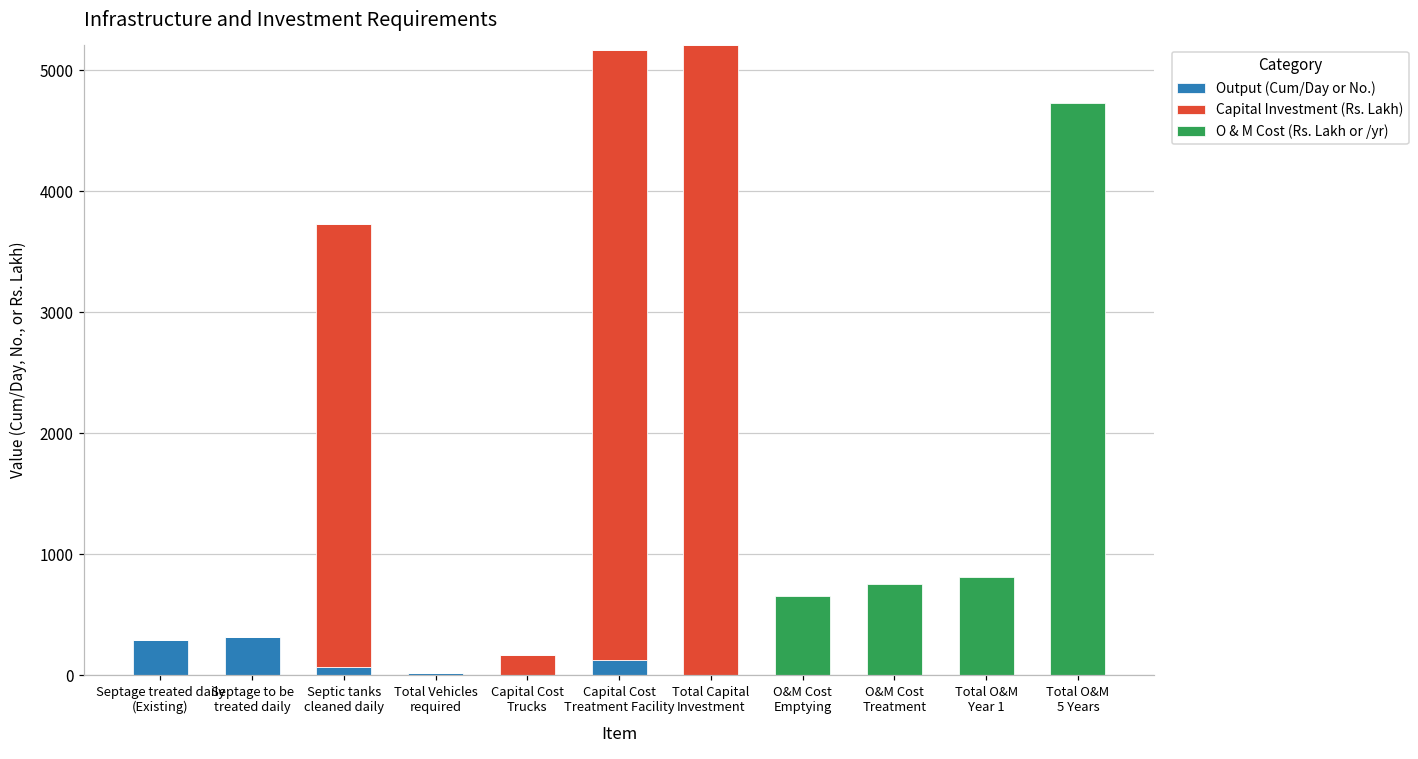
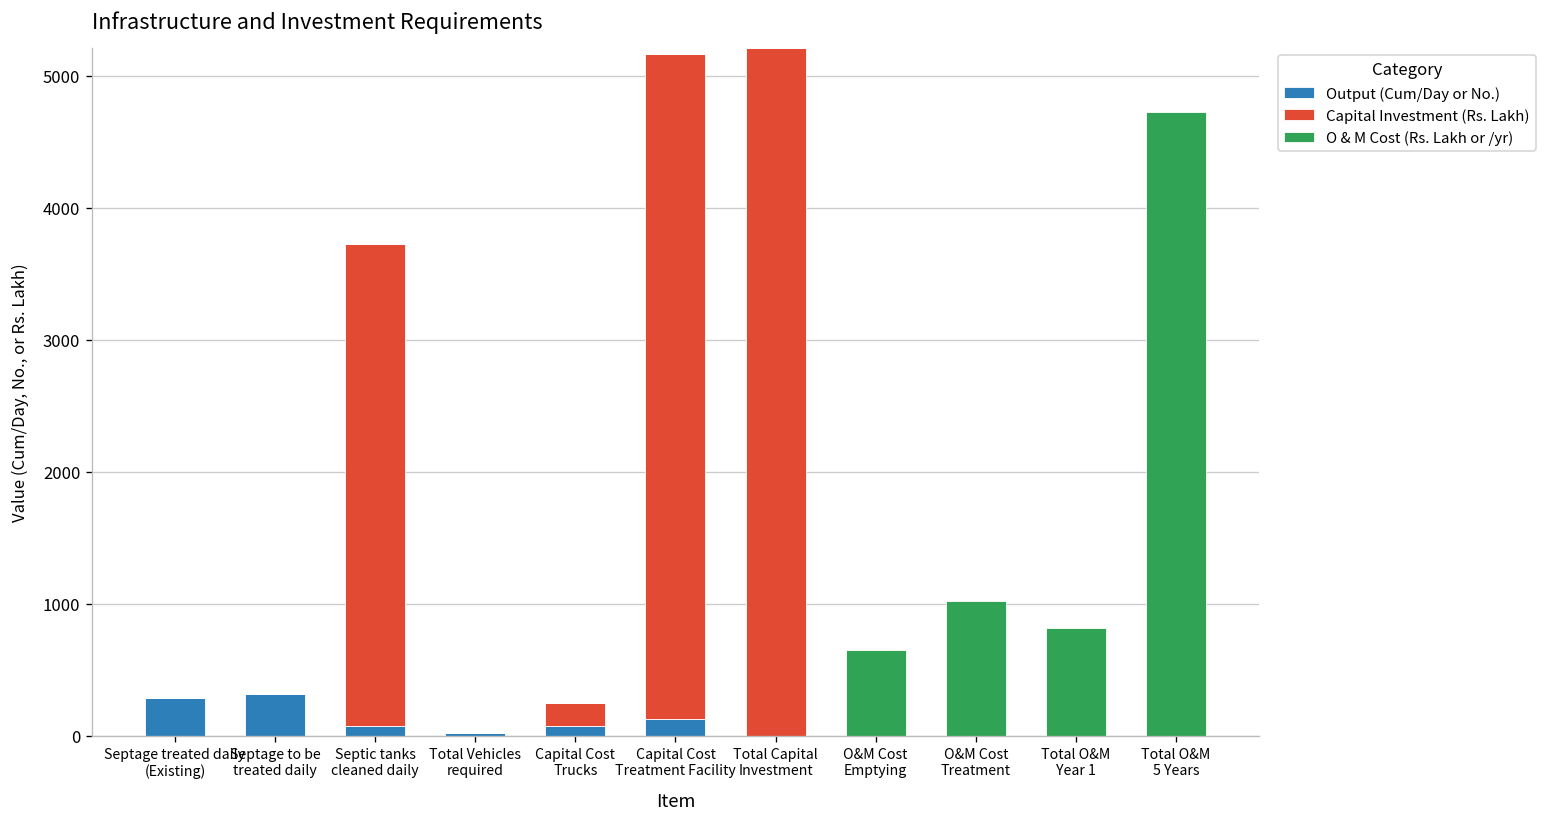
Output (Cum/Day or No.), Capital Cost Trucks: 0 -> 80
O & M Cost (Rs. Lakh or /yr), O&M Cost Treatment: 760 -> 1020
